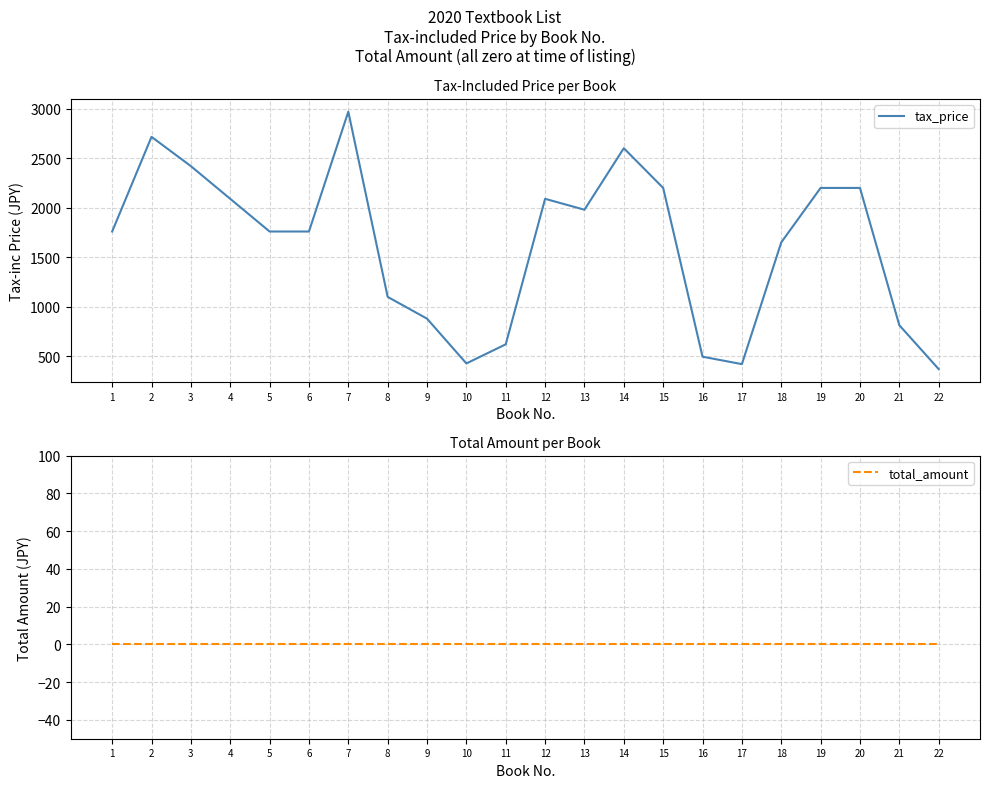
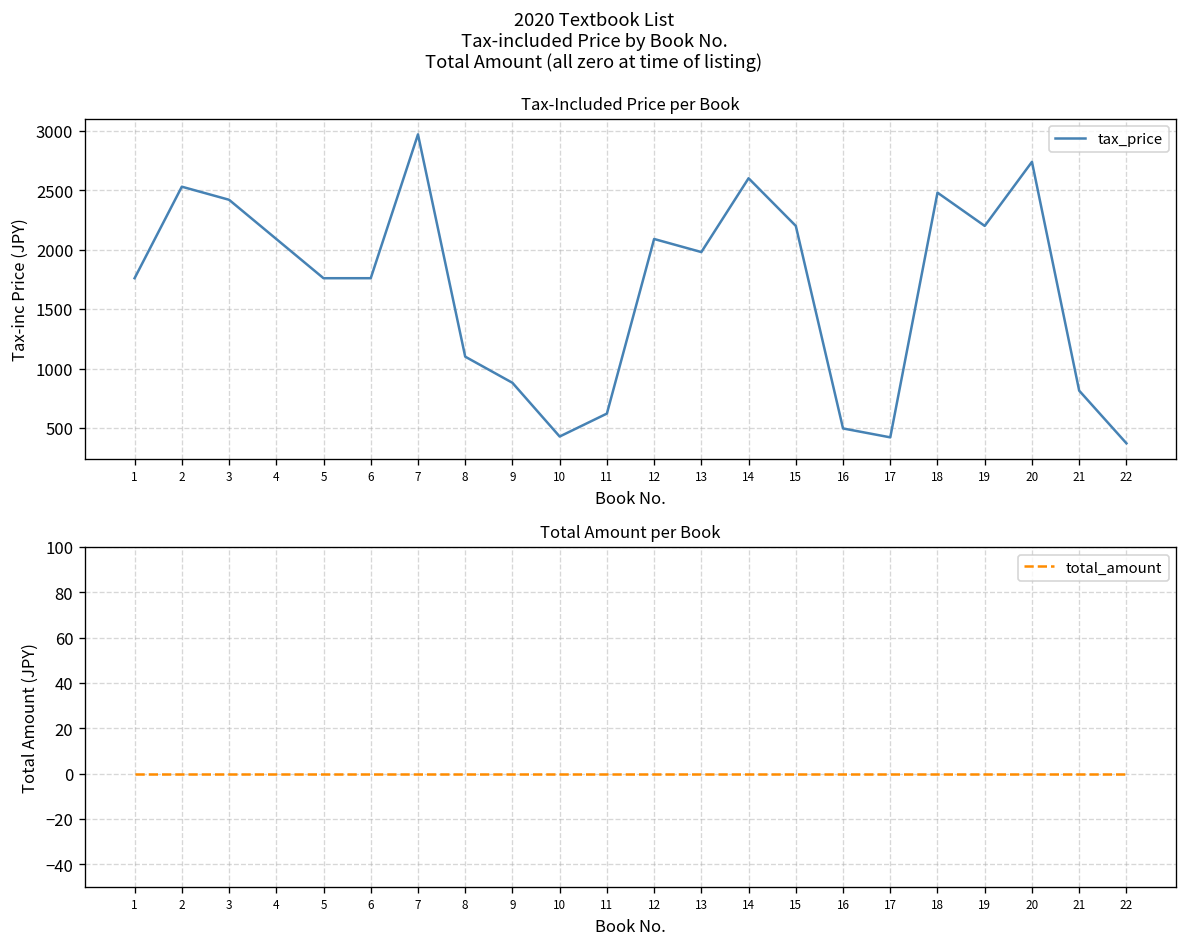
Tax-Included Price per Book, 2: 2700 -> 2500
Tax-Included Price per Book, 18: 1700 -> 2500
Tax-Included Price per Book, 20: 2200 -> 2700
